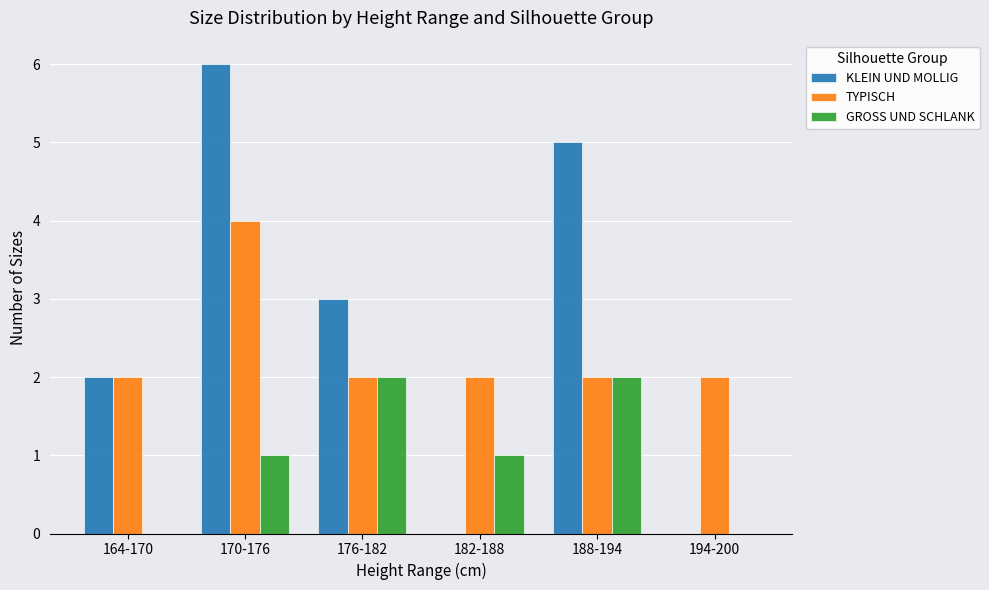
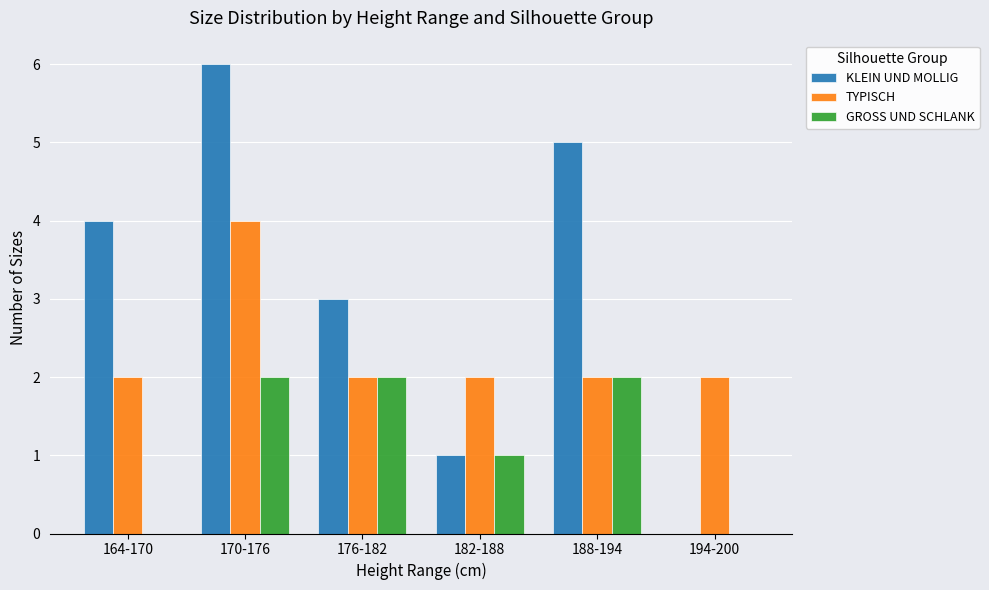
KLEIN UND MOLLIG, 164-170: 2 -> 4
GROSS UND SCHLANK, 170-176: 1 -> 2
KLEIN UND MOLLIG, 182-188: 0 -> 1
